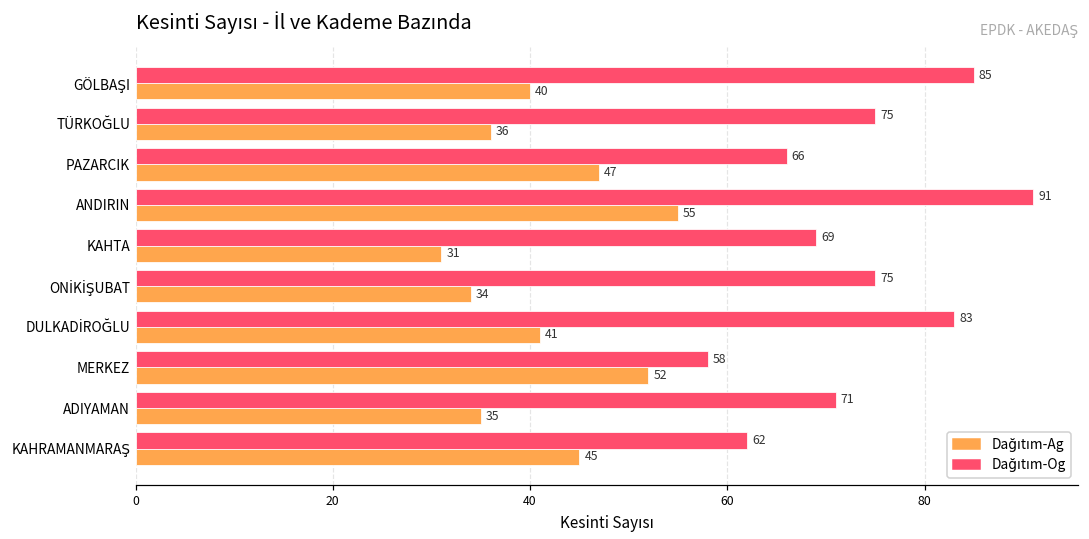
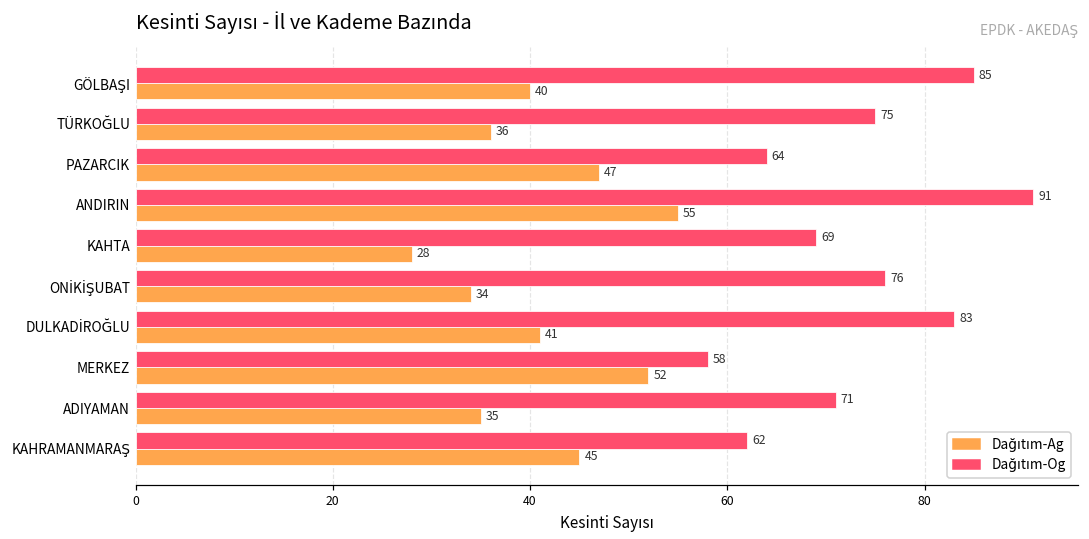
Dağıtım-Og, PAZARCIK: 66 -> 64
Dağıtım-Ag, KAHTA: 31 -> 28
Dağıtım-Og, ONİKİŞUBAT: 75 -> 76
